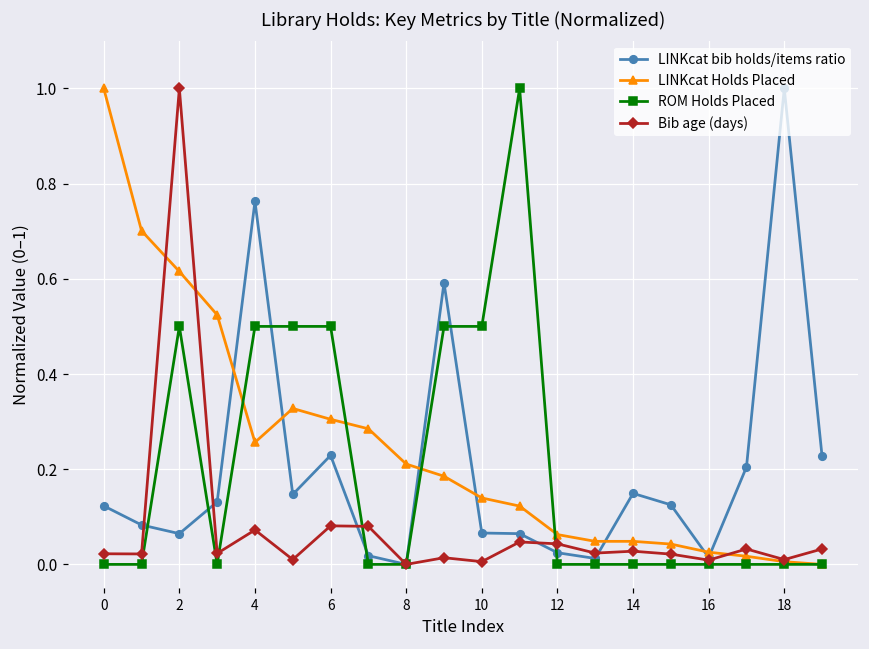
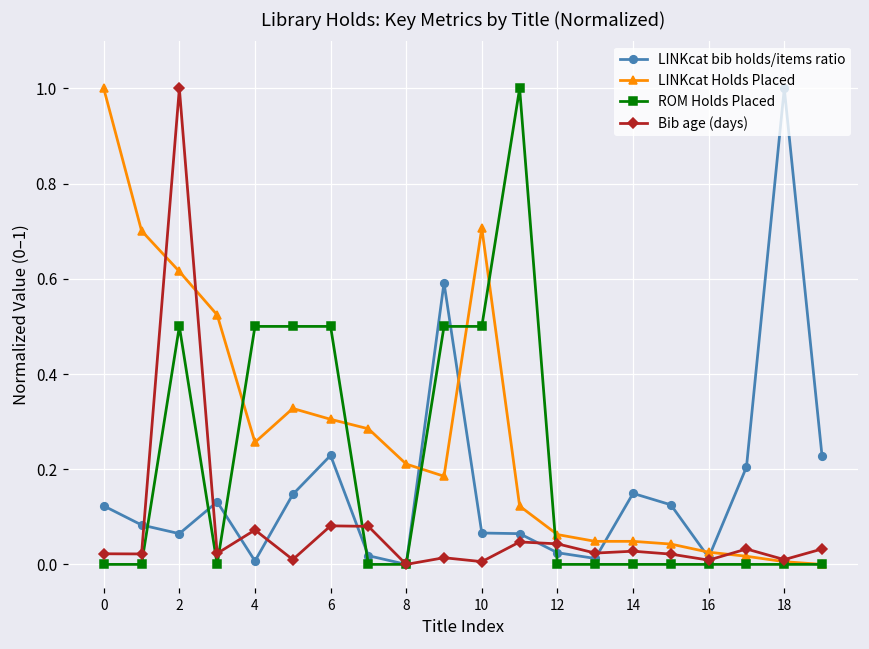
LINKcat bib holds/items ratio, 4: 0.76 -> 0.01
LINKcat Holds Placed, 10: 0.14 -> 0.71
